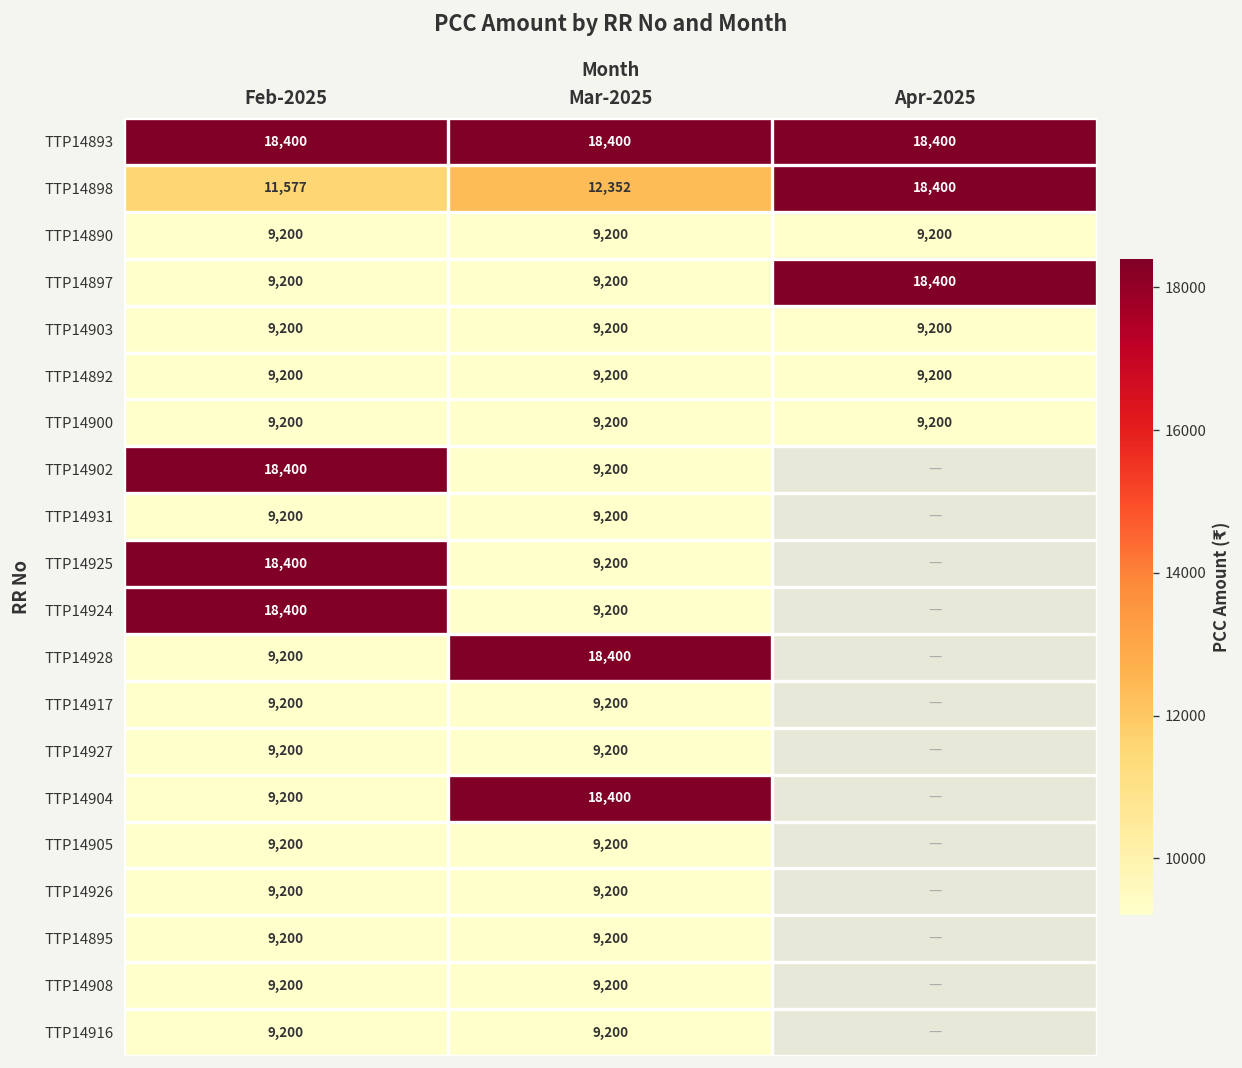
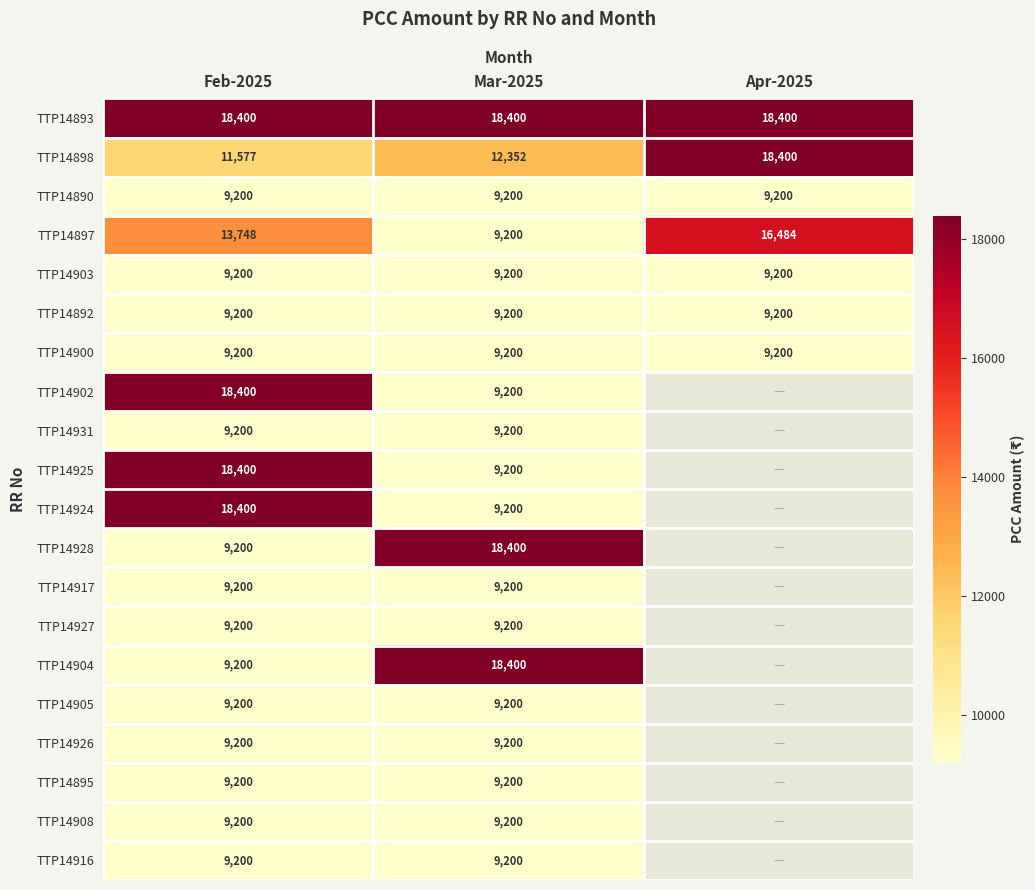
TTP14897, Feb-2025: 9,200 -> 13,748
TTP14897, Apr-2025: 18,400 -> 16,484
